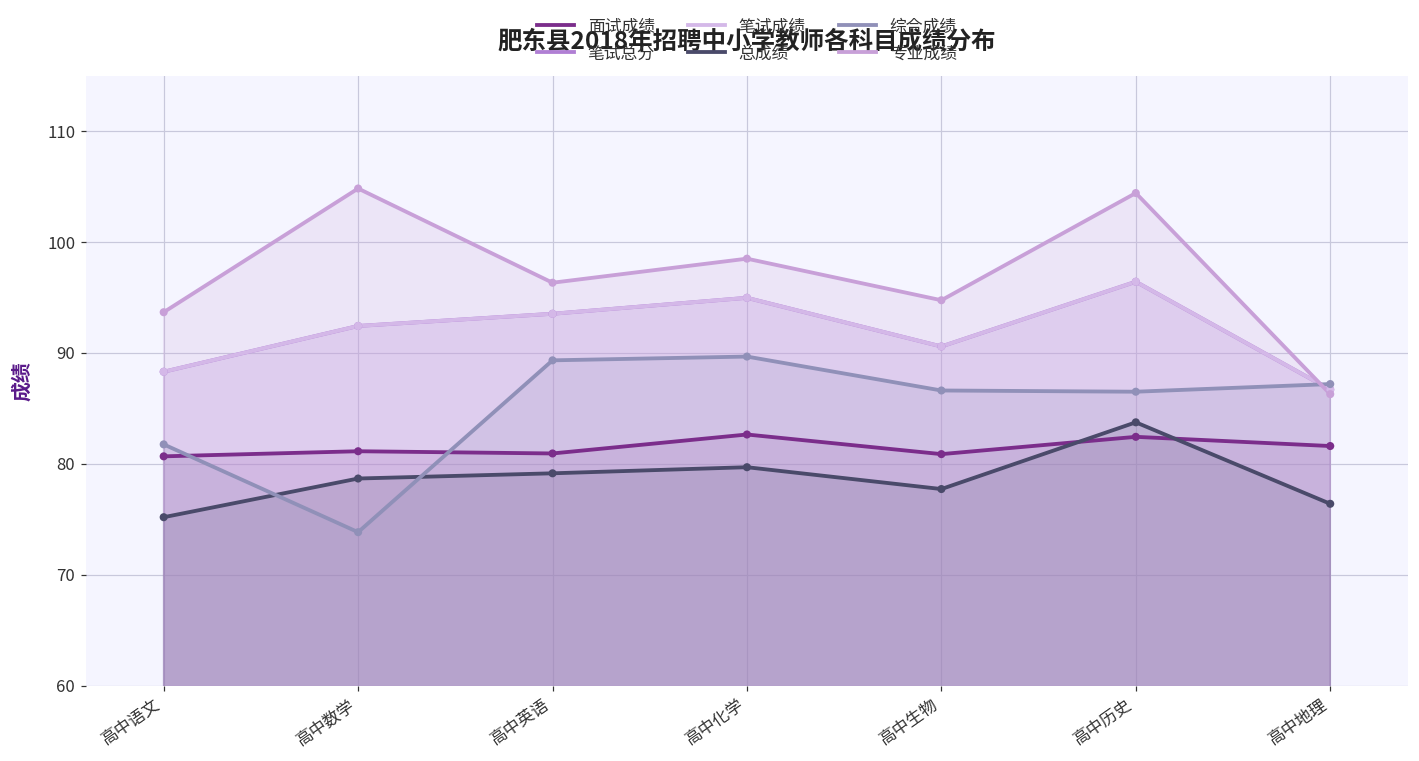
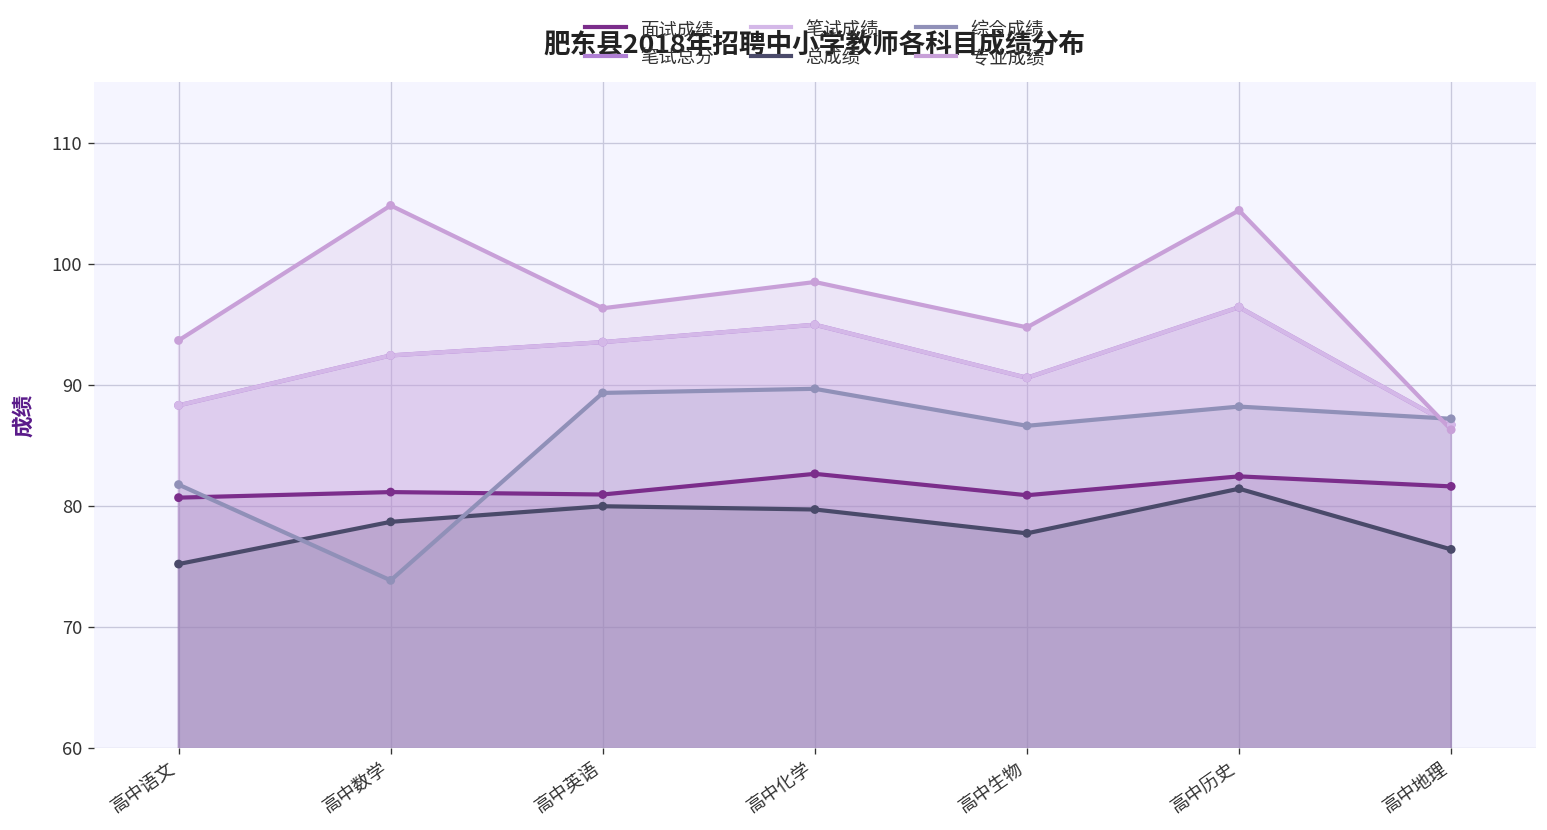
总成绩, 高中英语: 79.1 -> 80.0
总成绩, 高中历史: 83.7 -> 81.4
综合成绩, 高中历史: 86.5 -> 88.2
